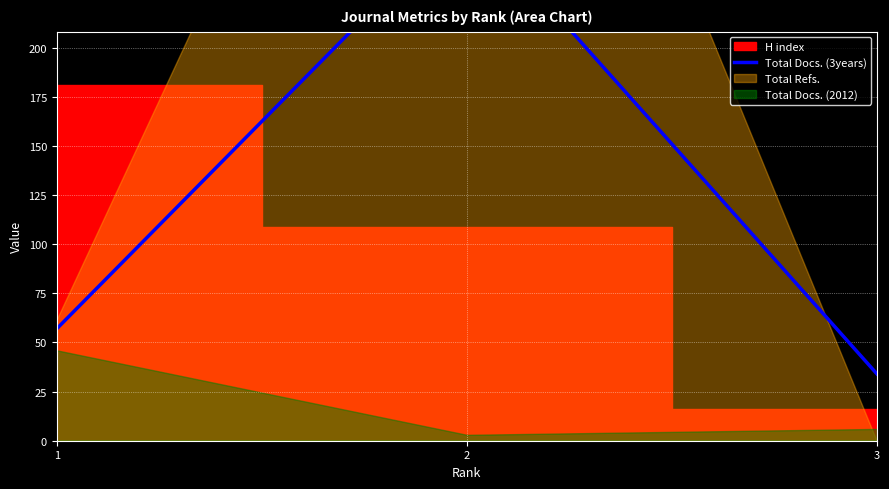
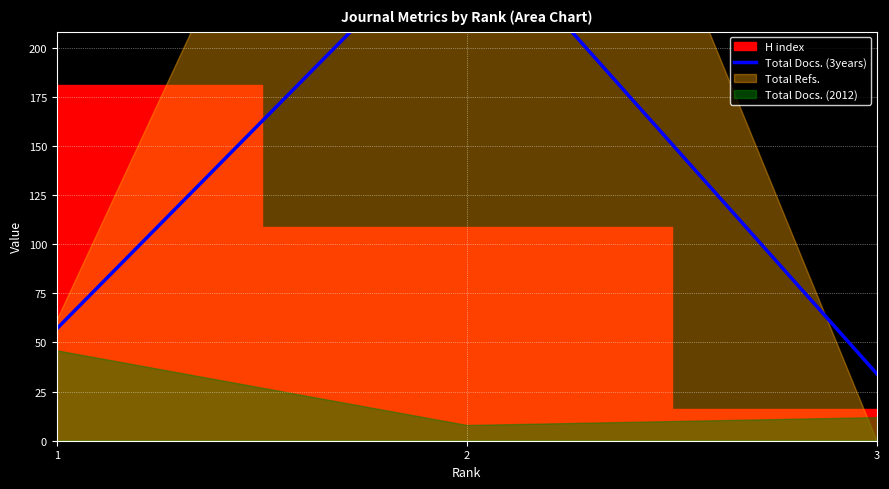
Total Docs. (2012), 2: 3 -> 8
Total Docs. (2012), 3: 6 -> 12
